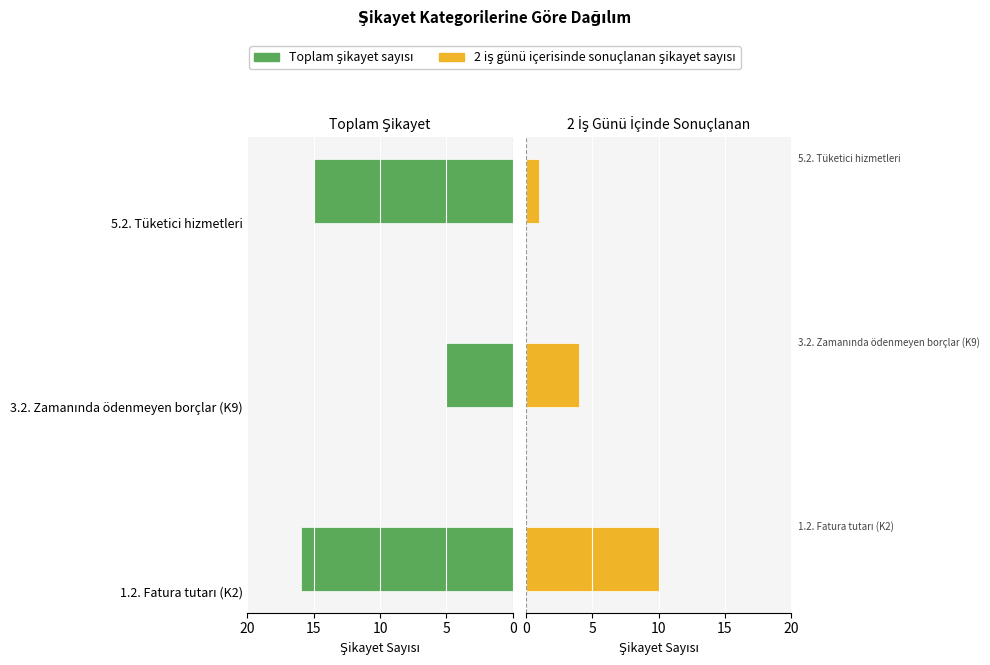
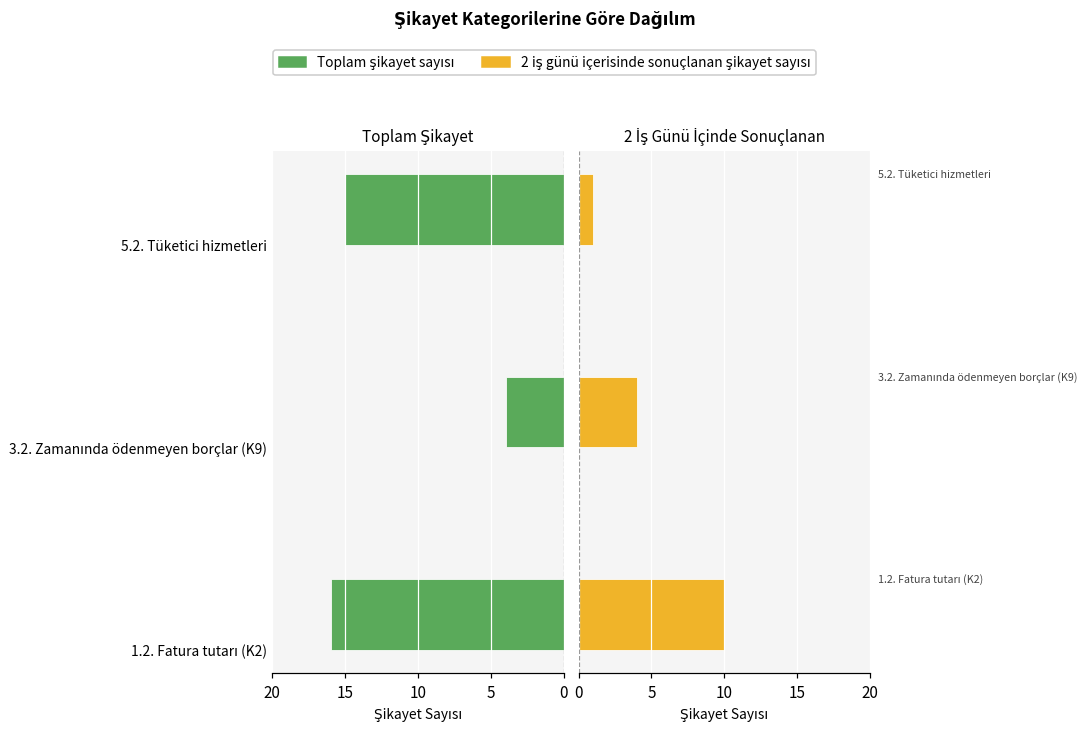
Toplam Şikayet, 3.2. Zamanında ödenmeyen borçlar (K9): 5 -> 4
